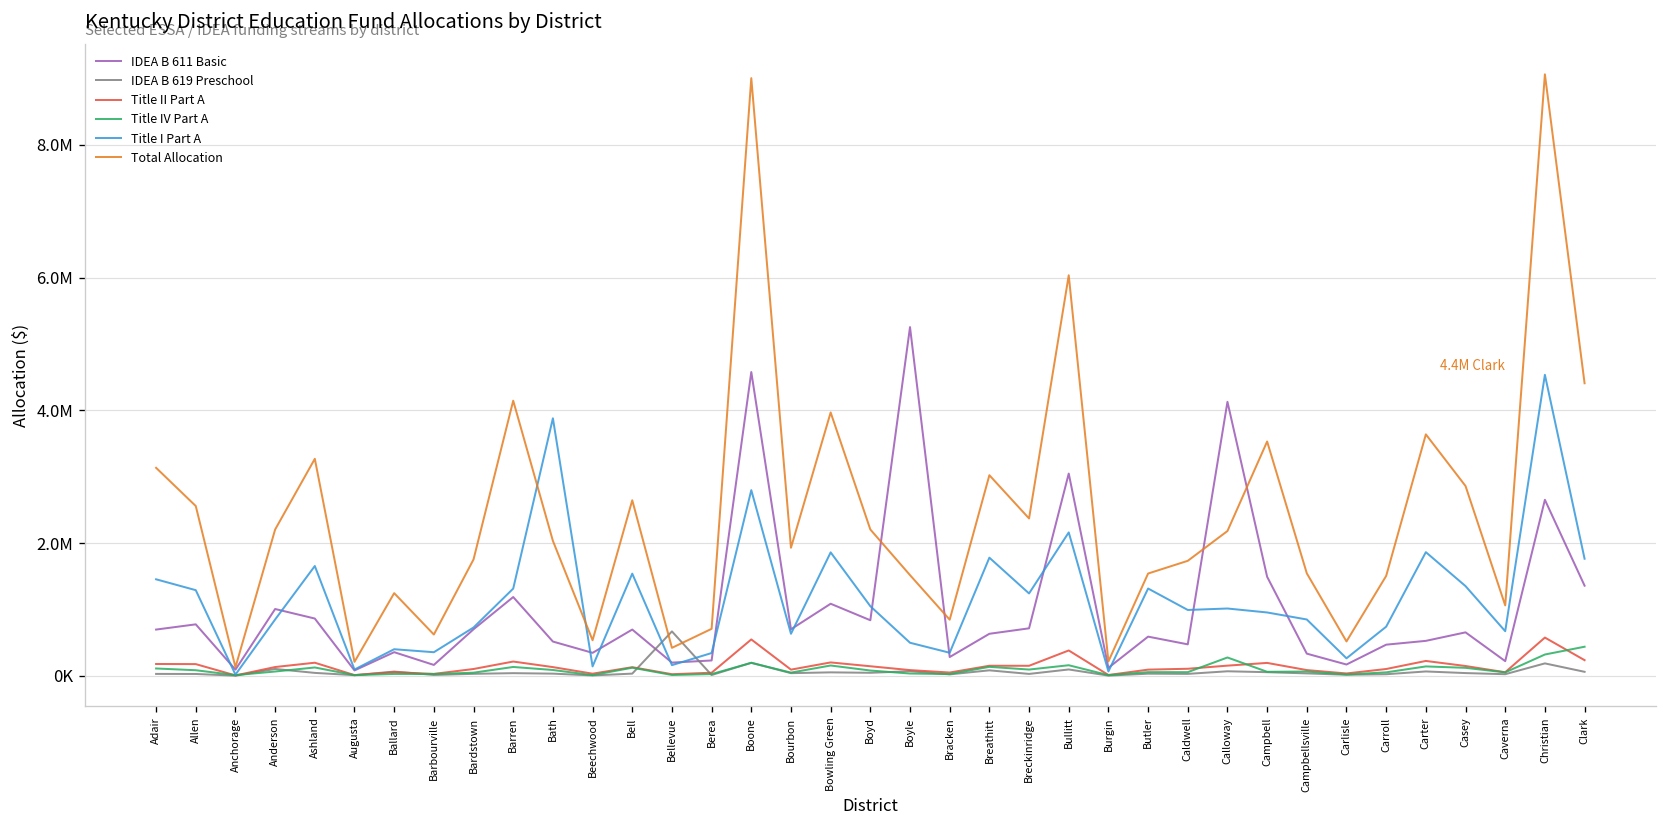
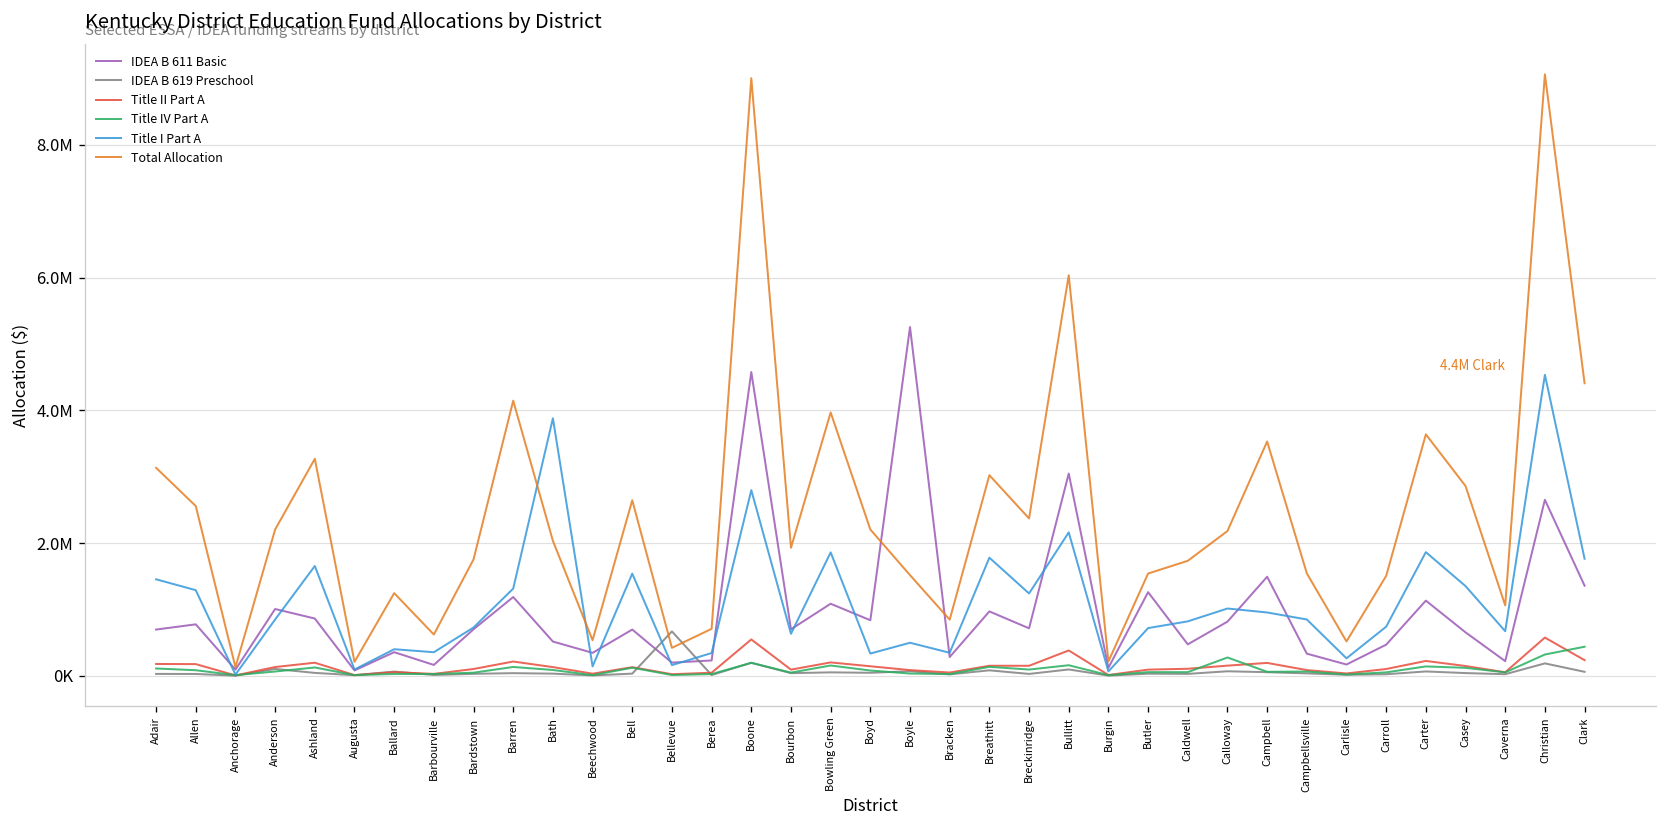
Title I Part A, Boyd: 1000000 -> 300000
IDEA B 611 Basic, Breathitt: 600000 -> 1000000
IDEA B 611 Basic, Butler: 600000 -> 1300000
Title I Part A, Butler: 1300000 -> 700000
Title I Part A, Caldwell: 1000000 -> 800000
IDEA B 611 Basic, Calloway: 4100000 -> 800000
IDEA B 611 Basic, Carter: 500000 -> 1100000
